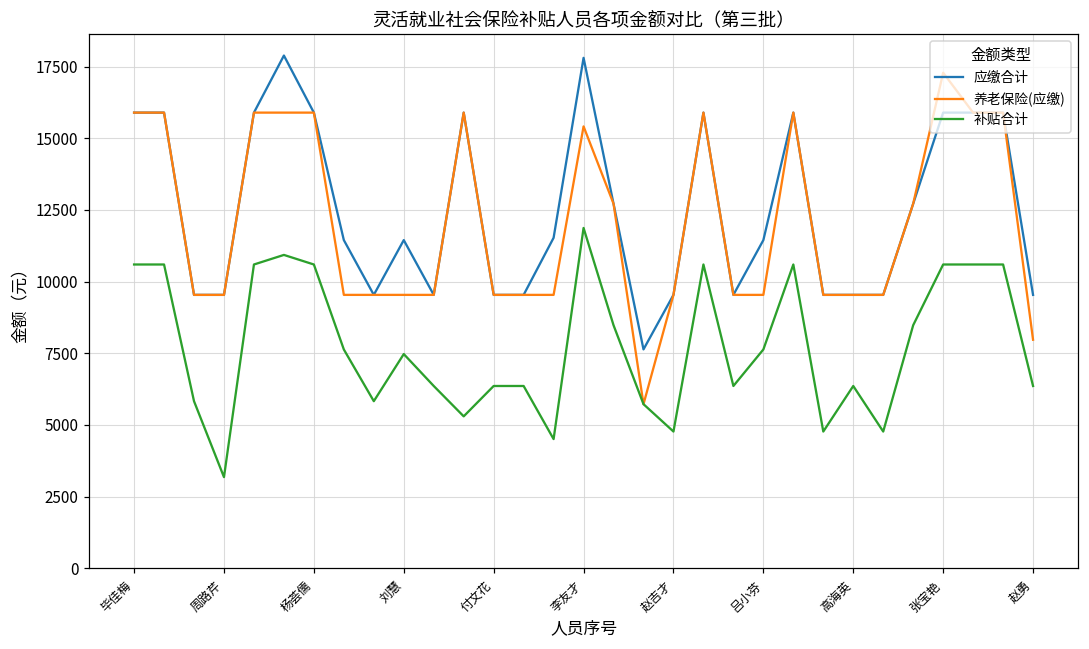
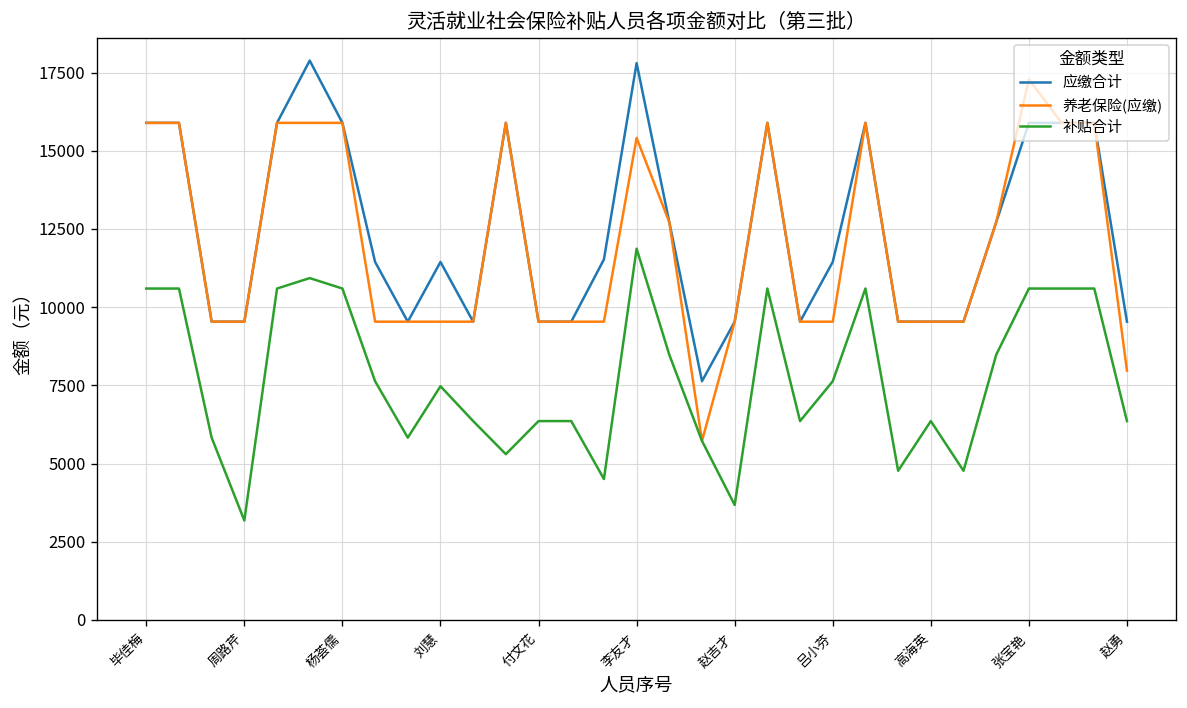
补贴合计, 赵吉才: 4800 -> 3700
